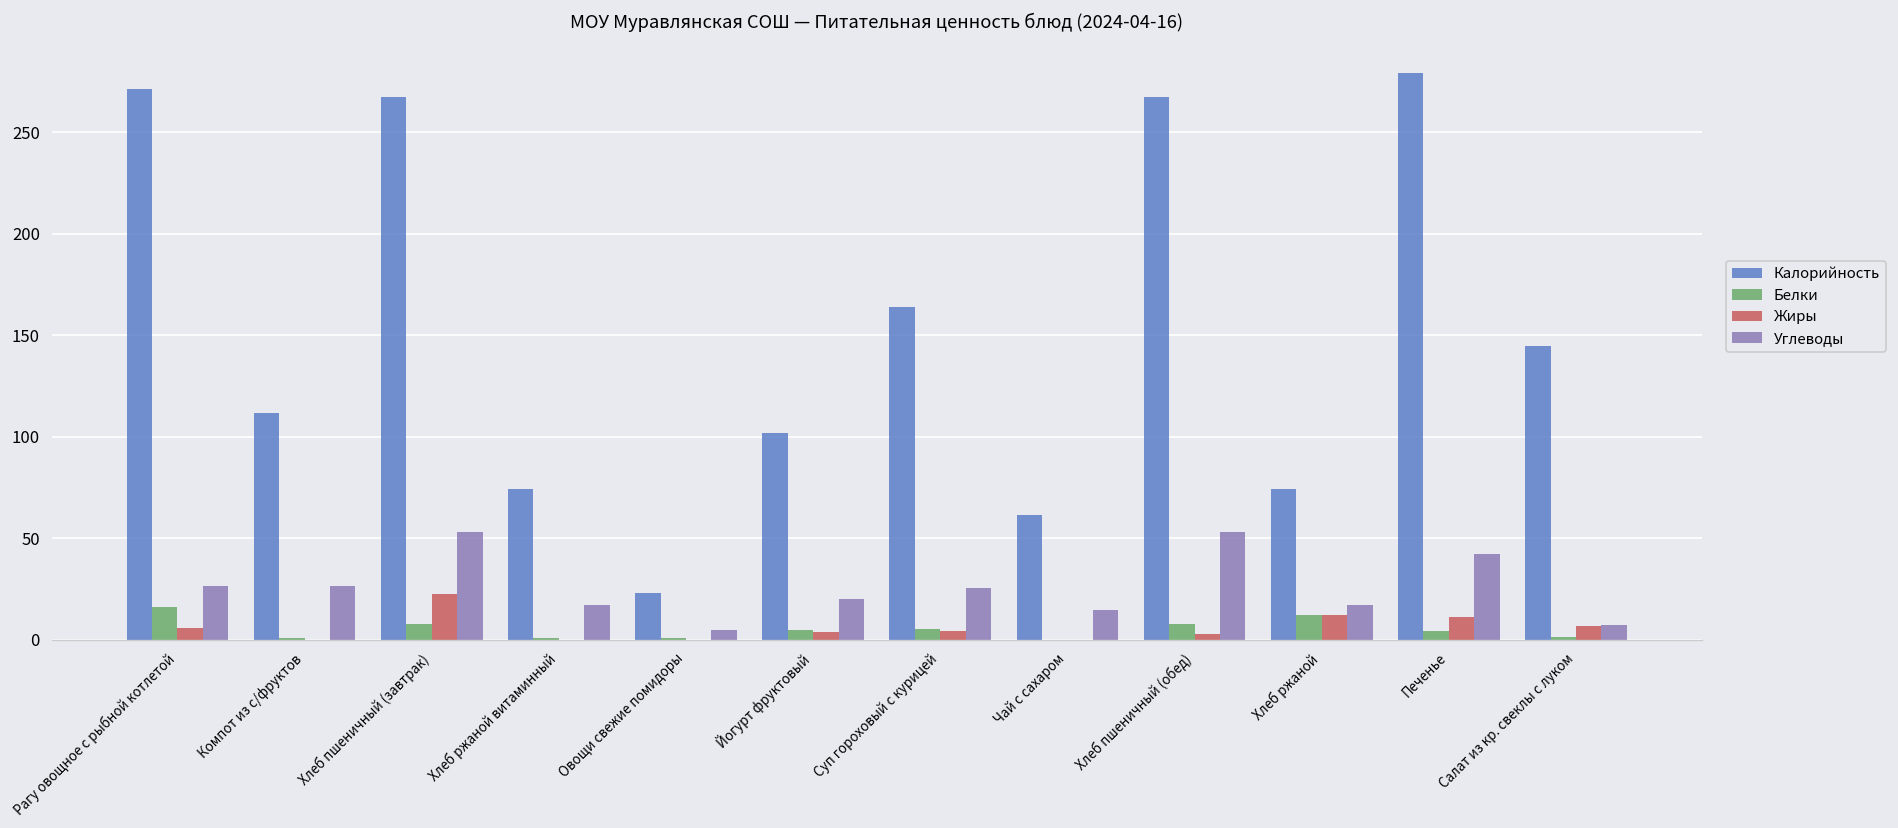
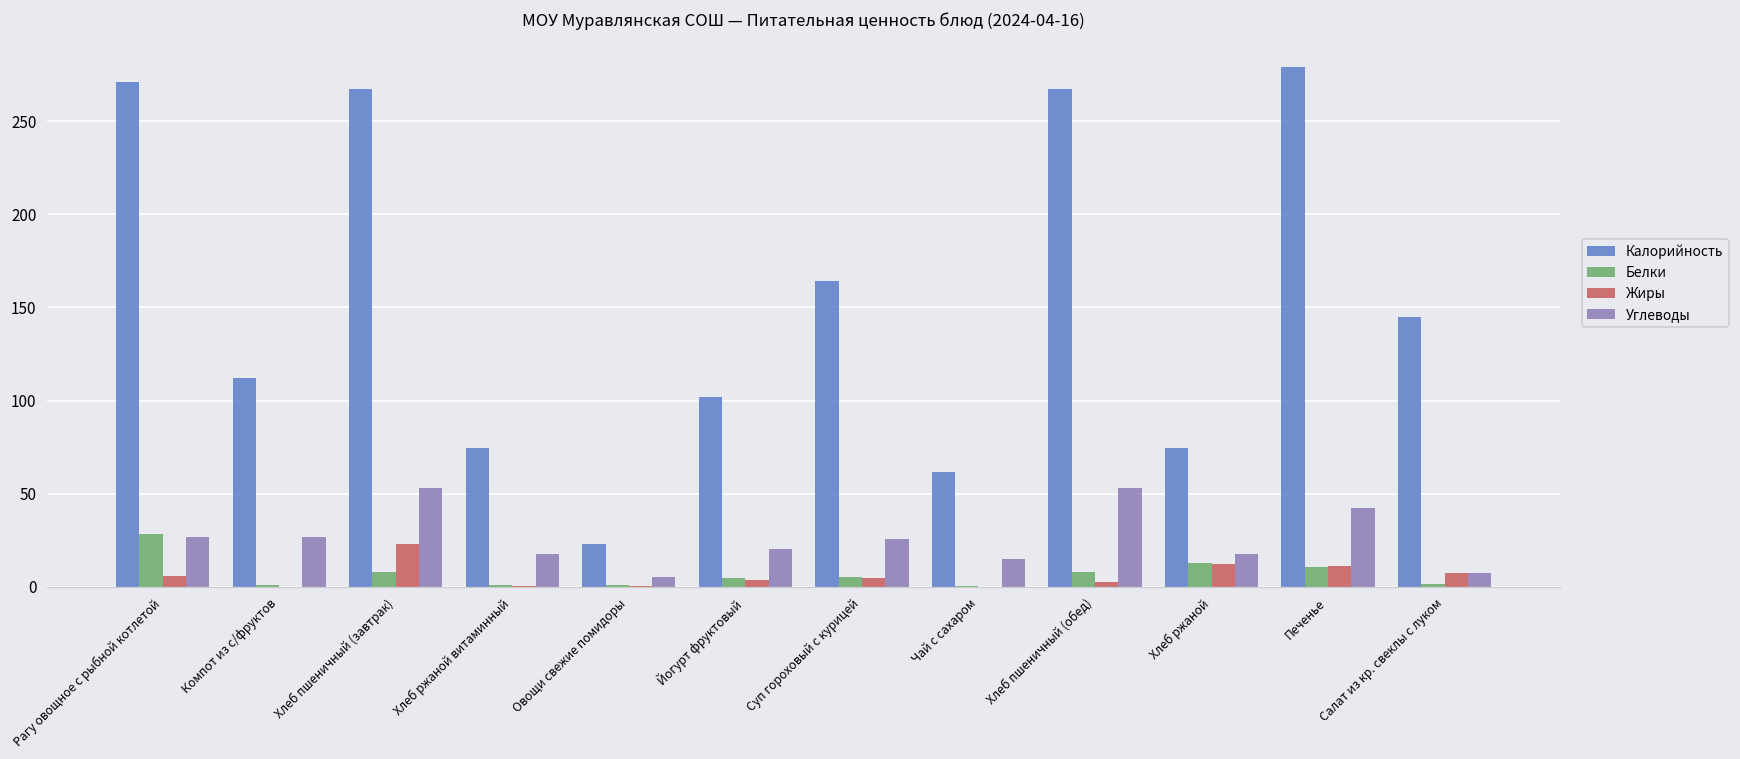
Белки, Рагу овощное с рыбной котлетой: 16 -> 29
Белки, Печенье: 5 -> 10
